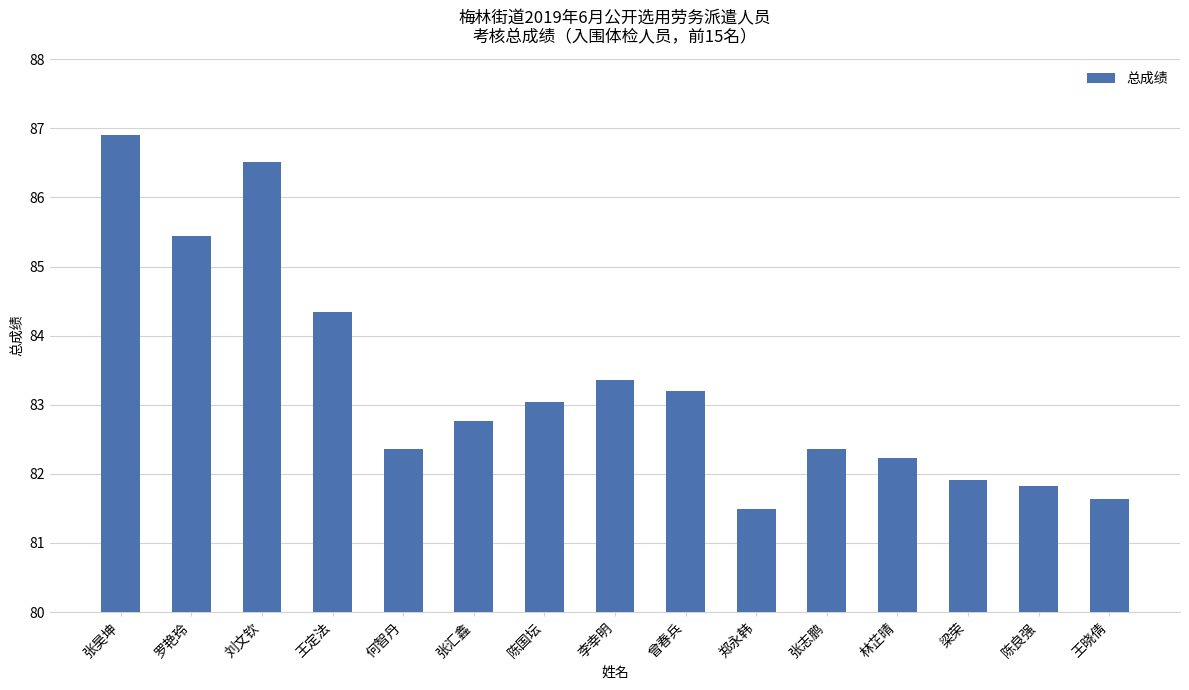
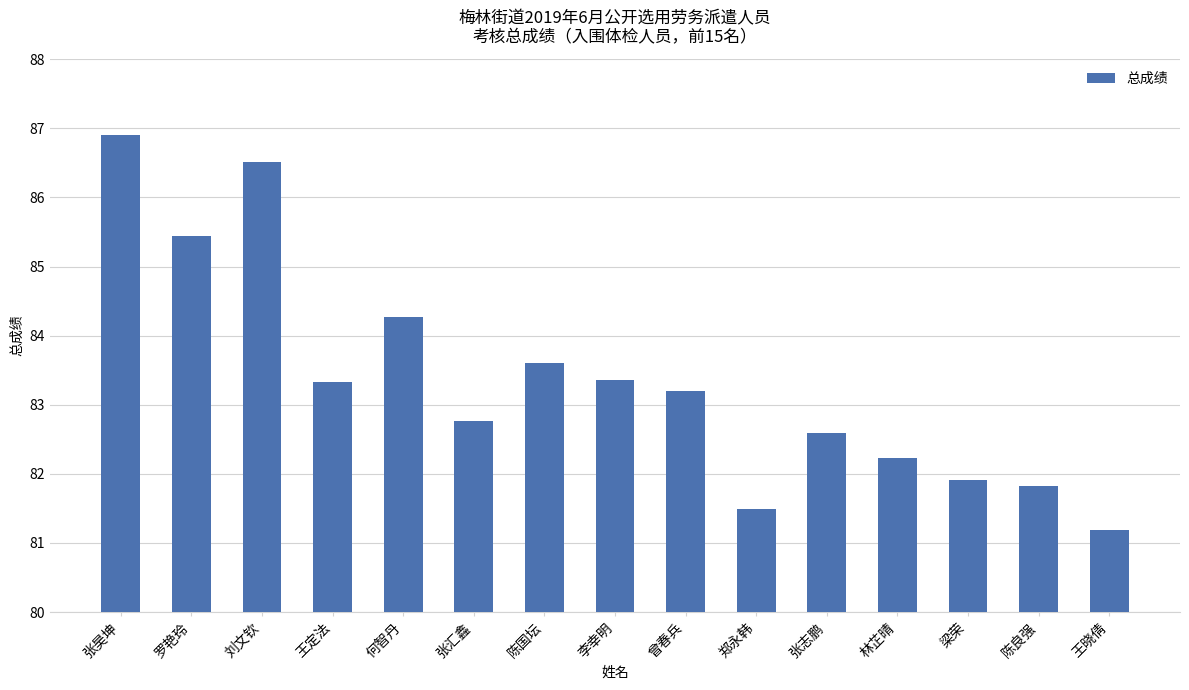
王定法: 84.3 -> 83.3
何智丹: 82.4 -> 84.3
陈国坛: 83.0 -> 83.6
张志鹏: 82.4 -> 82.6
王晓倩: 81.6 -> 81.2
